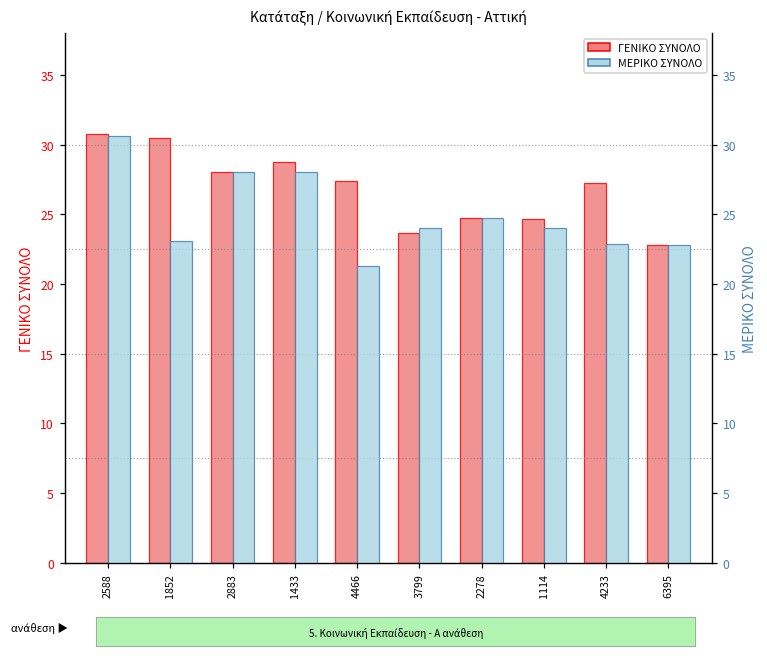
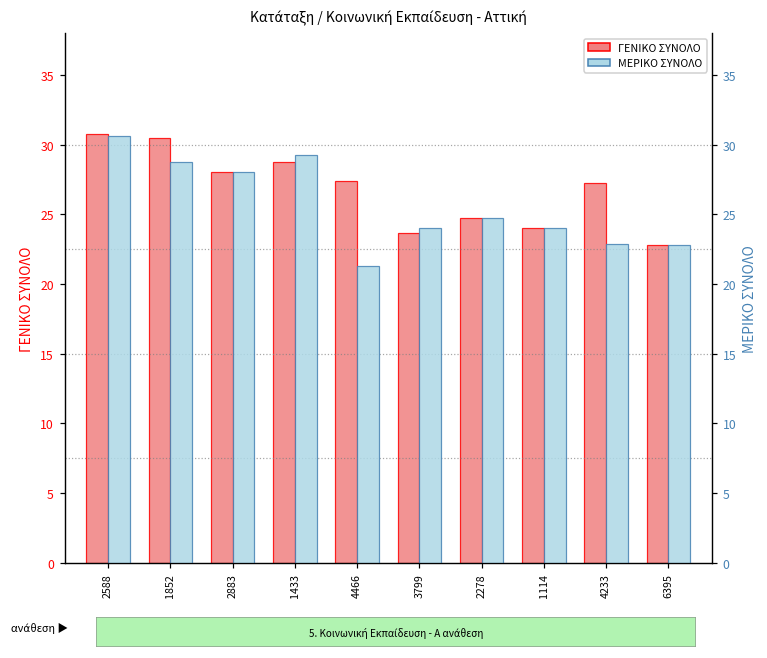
ΓΕΝΙΚΟ ΣΥΝΟΛΟ, 1114: 24.7 -> 24.0
ΜΕΡΙΚΟ ΣΥΝΟΛΟ, 1852: 23.1 -> 28.7
ΜΕΡΙΚΟ ΣΥΝΟΛΟ, 1433: 28.0 -> 29.3
